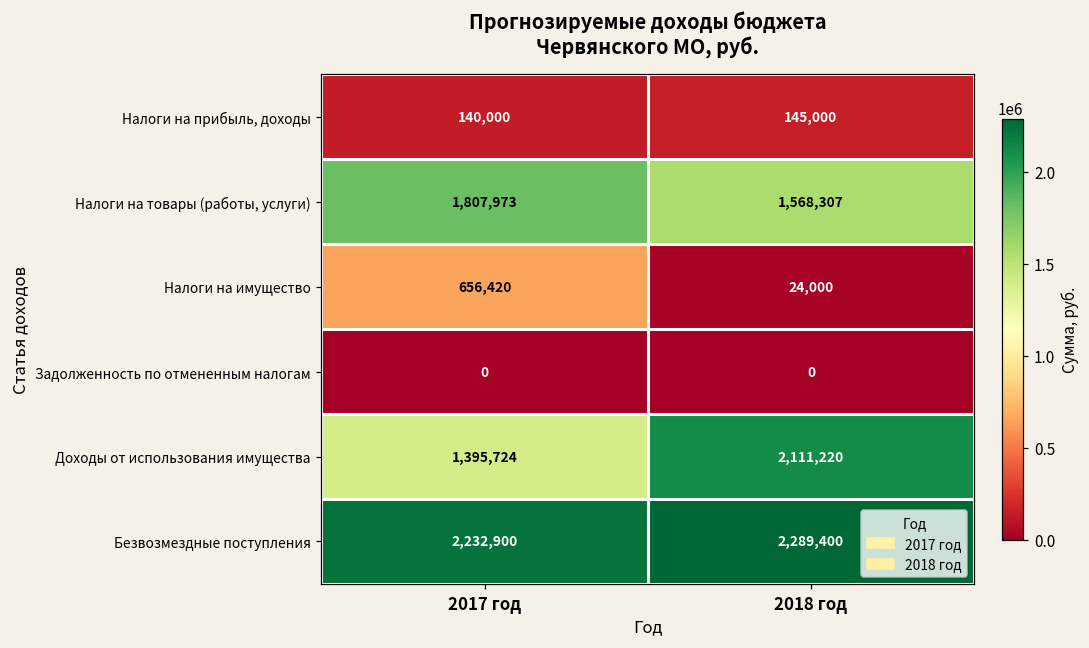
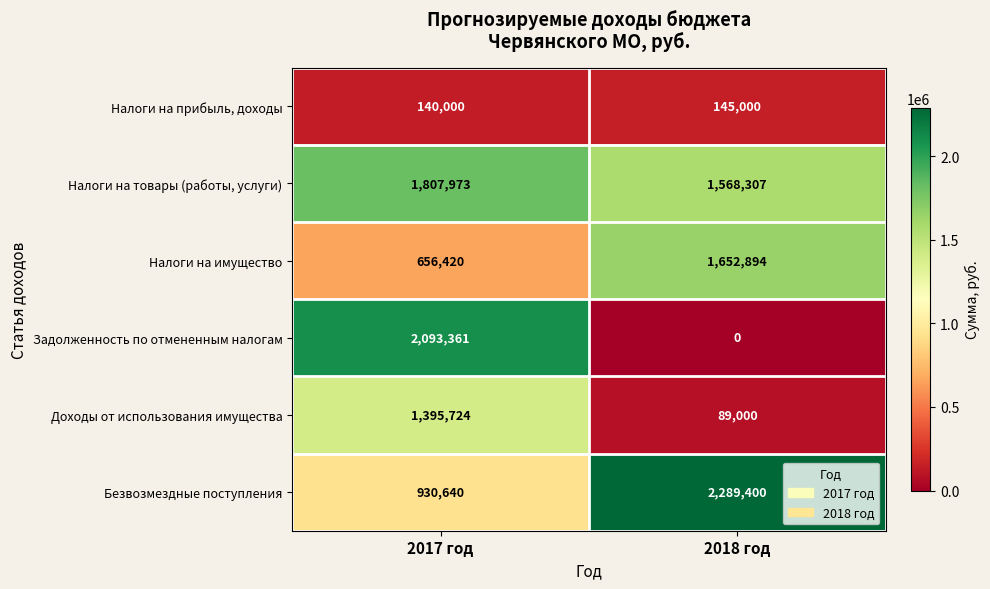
Налоги на имущество, 2018 год: 24,000 -> 1,652,894
Задолженность по отмененным налогам, 2017 год: 0 -> 2,093,361
Доходы от использования имущества, 2018 год: 2,111,220 -> 89,000
Безвозмездные поступления, 2017 год: 2,232,900 -> 930,640
